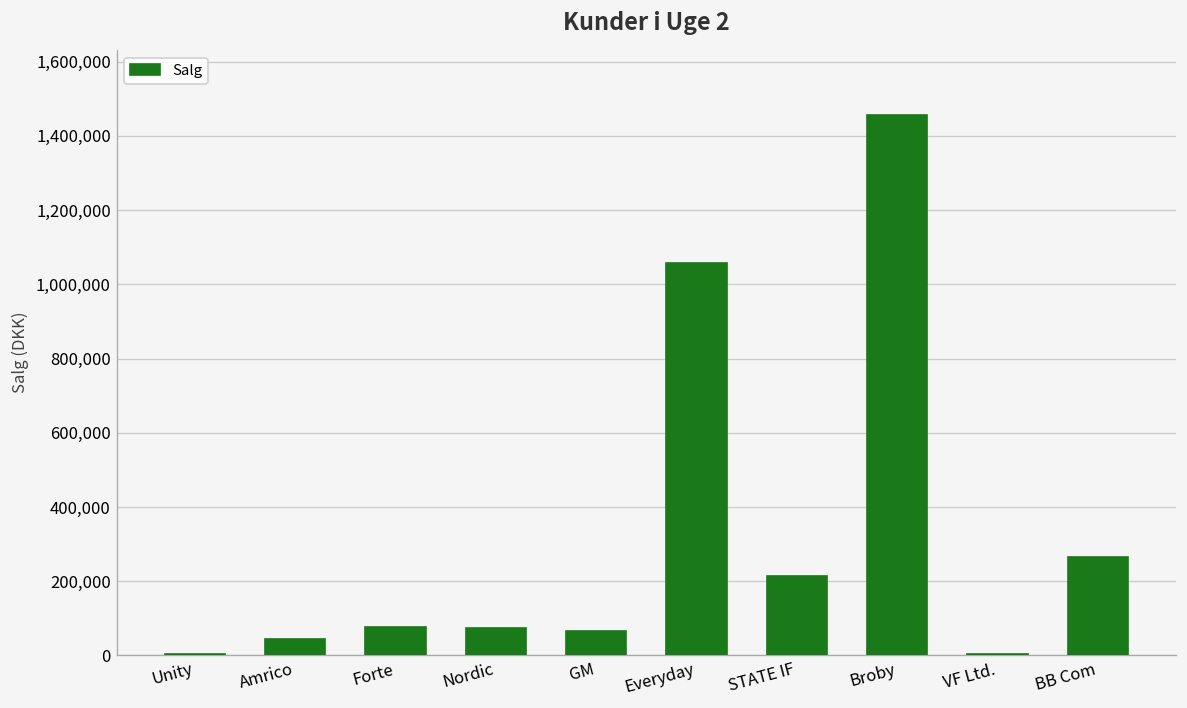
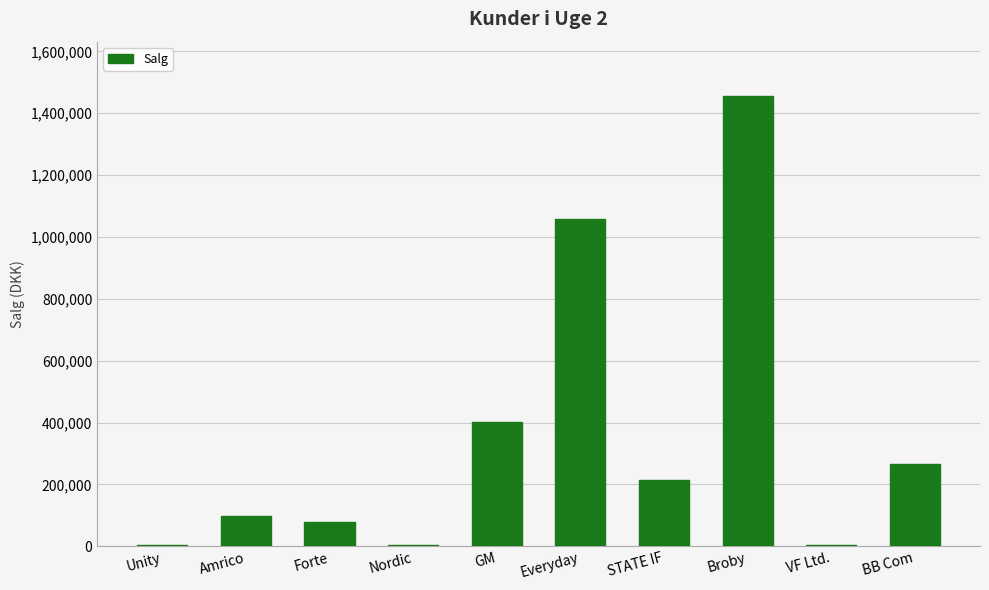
Amrico: 50,000 -> 100,000
Nordic: 70,000 -> 0
GM: 70,000 -> 400,000
